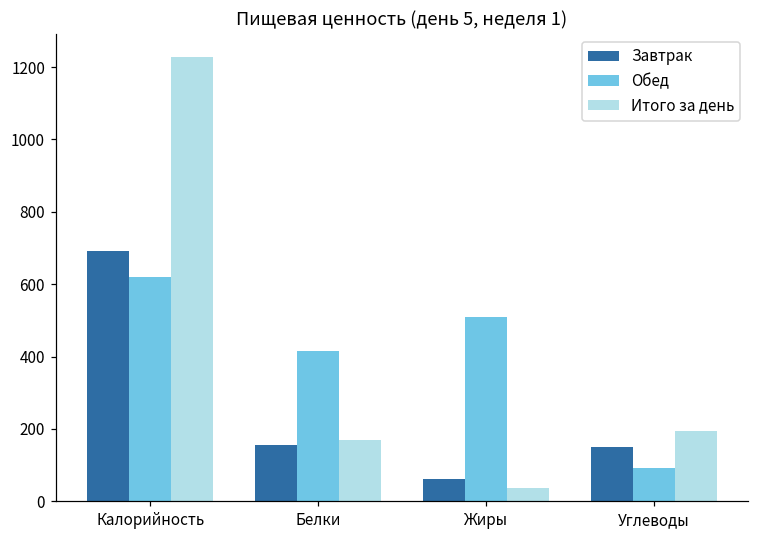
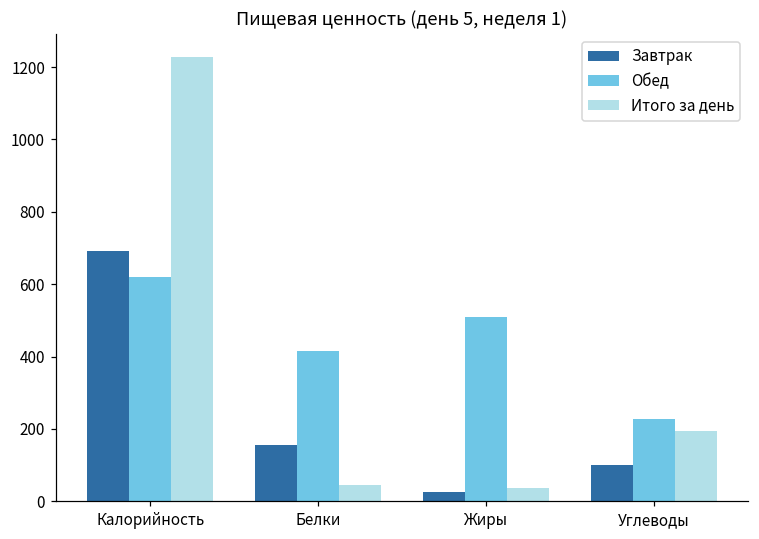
Итого за день, Белки: 170 -> 40
Завтрак, Жиры: 60 -> 20
Завтрак, Углеводы: 150 -> 100
Обед, Углеводы: 90 -> 230
